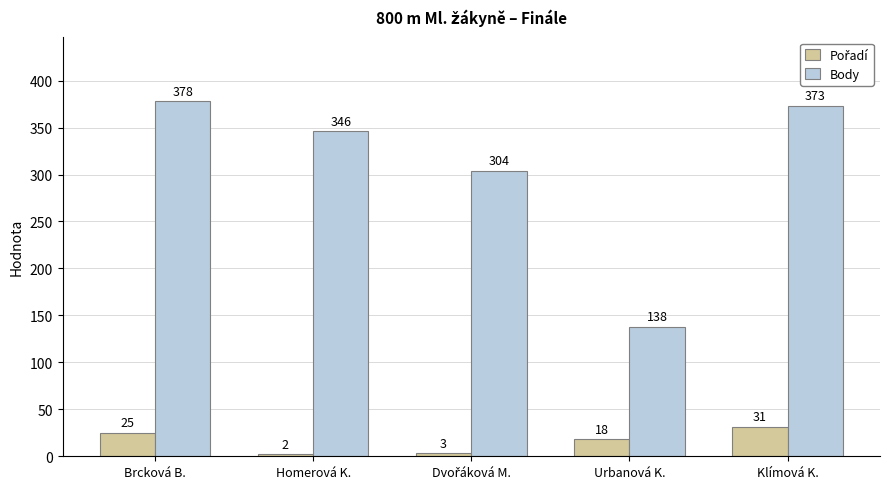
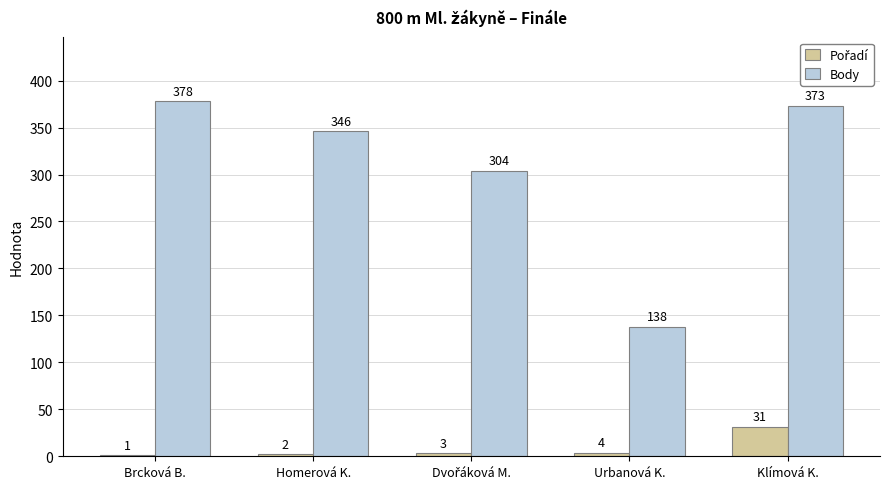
Pořadí, Brcková B.: 25 -> 1
Pořadí, Urbanová K.: 18 -> 4
